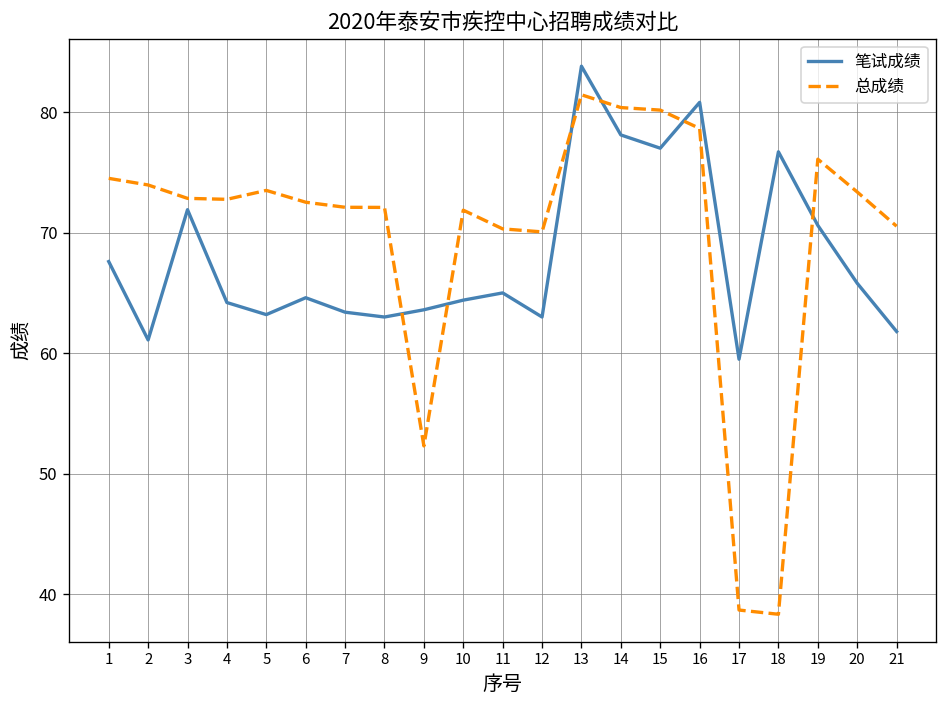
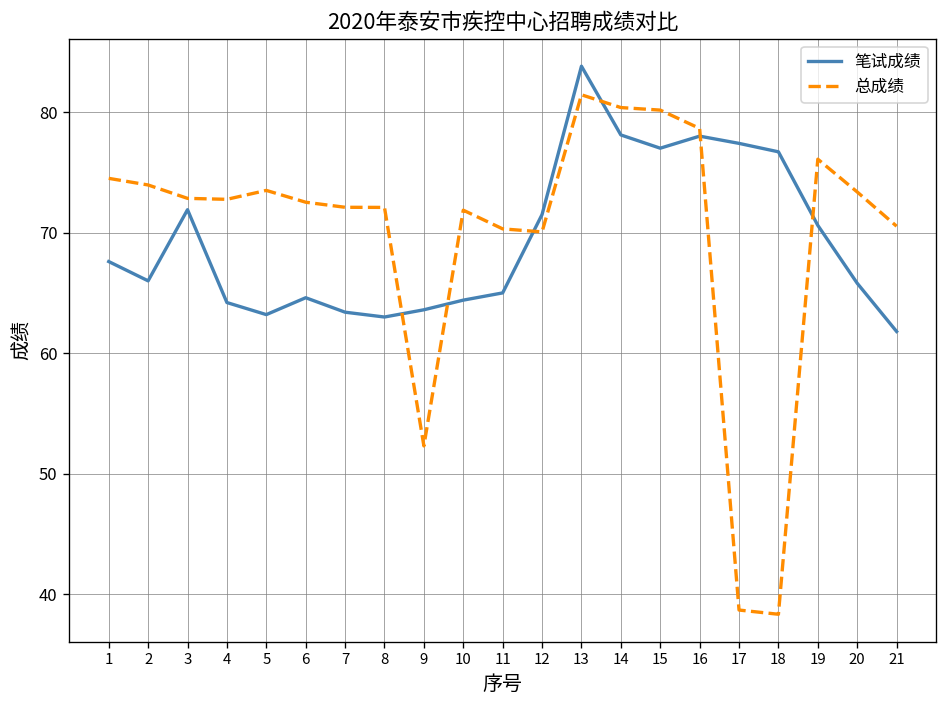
笔试成绩, 2: 61.1 -> 66.0
笔试成绩, 12: 63.0 -> 71.5
笔试成绩, 16: 80.8 -> 78.0
笔试成绩, 17: 59.5 -> 77.4
